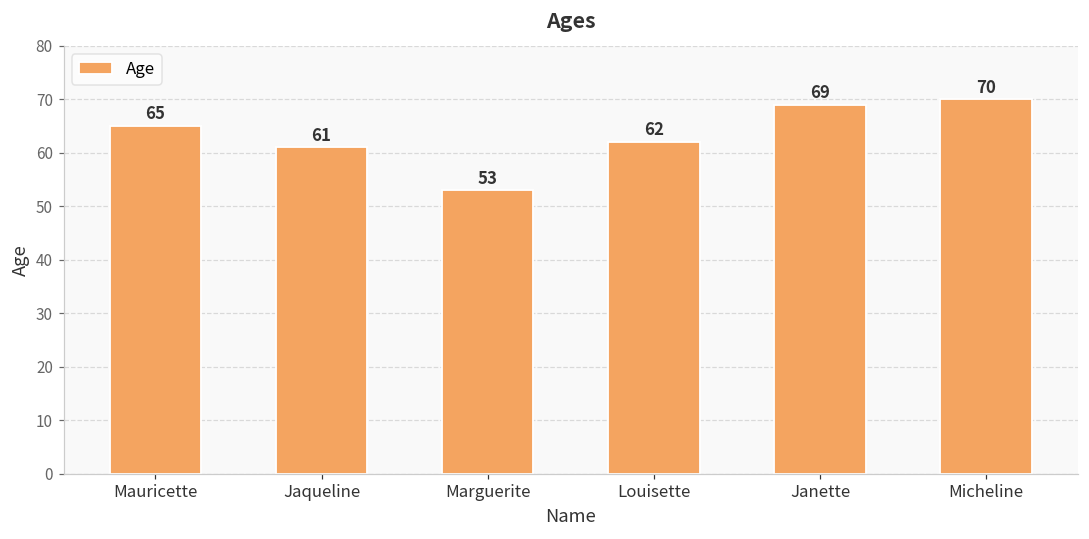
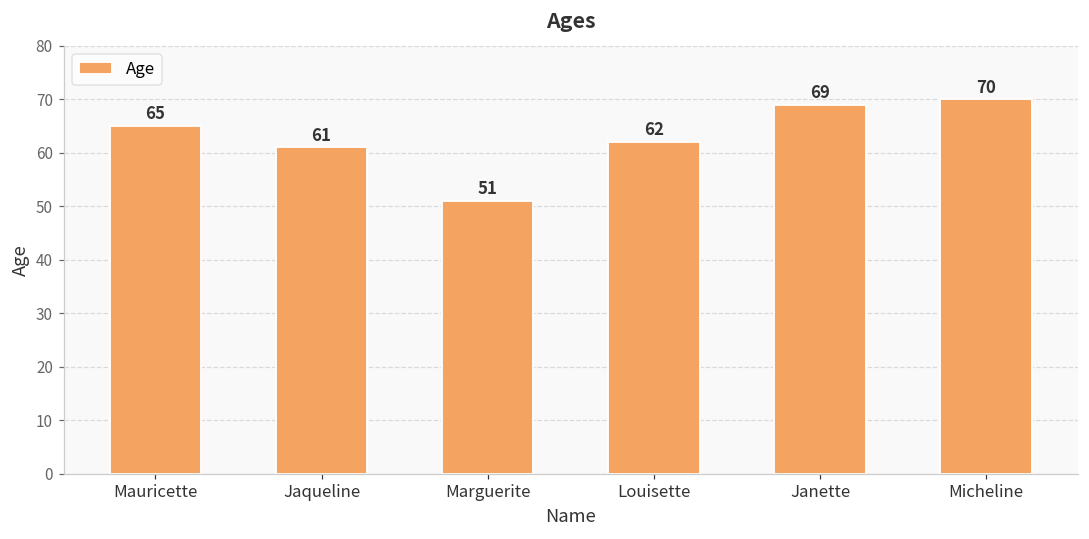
Marguerite: 53 -> 51
